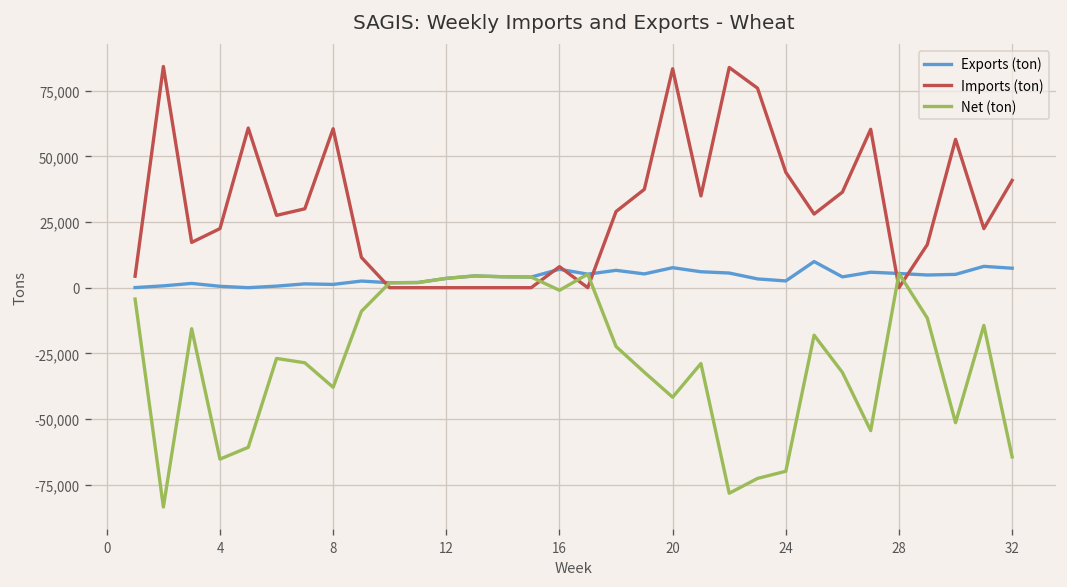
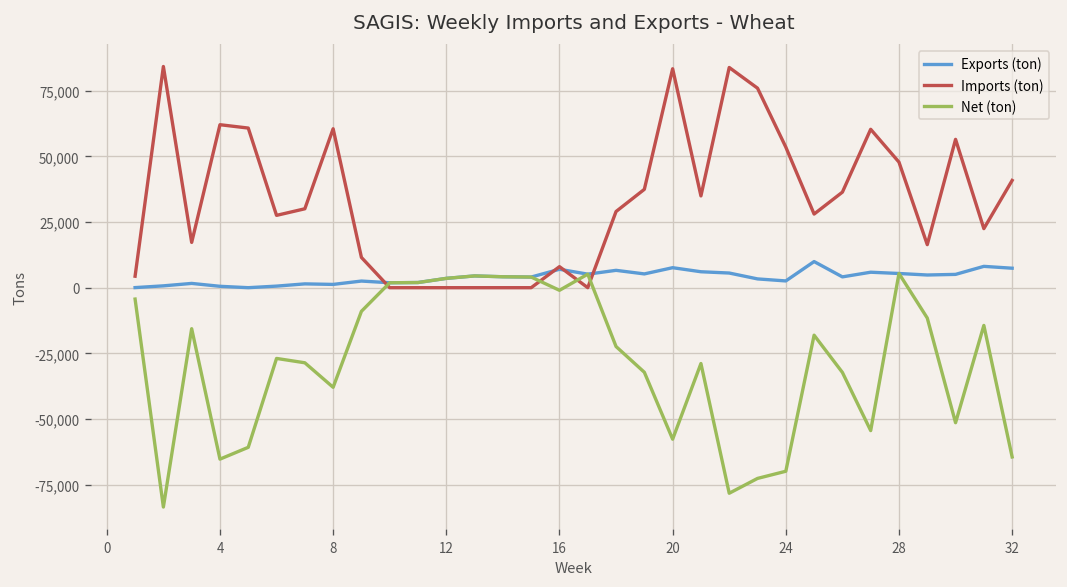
Imports (ton), 4: 23,000 -> 62,000
Net (ton), 20: -42,000 -> -58,000
Imports (ton), 24: 44,000 -> 54,000
Imports (ton), 28: 0 -> 48,000
